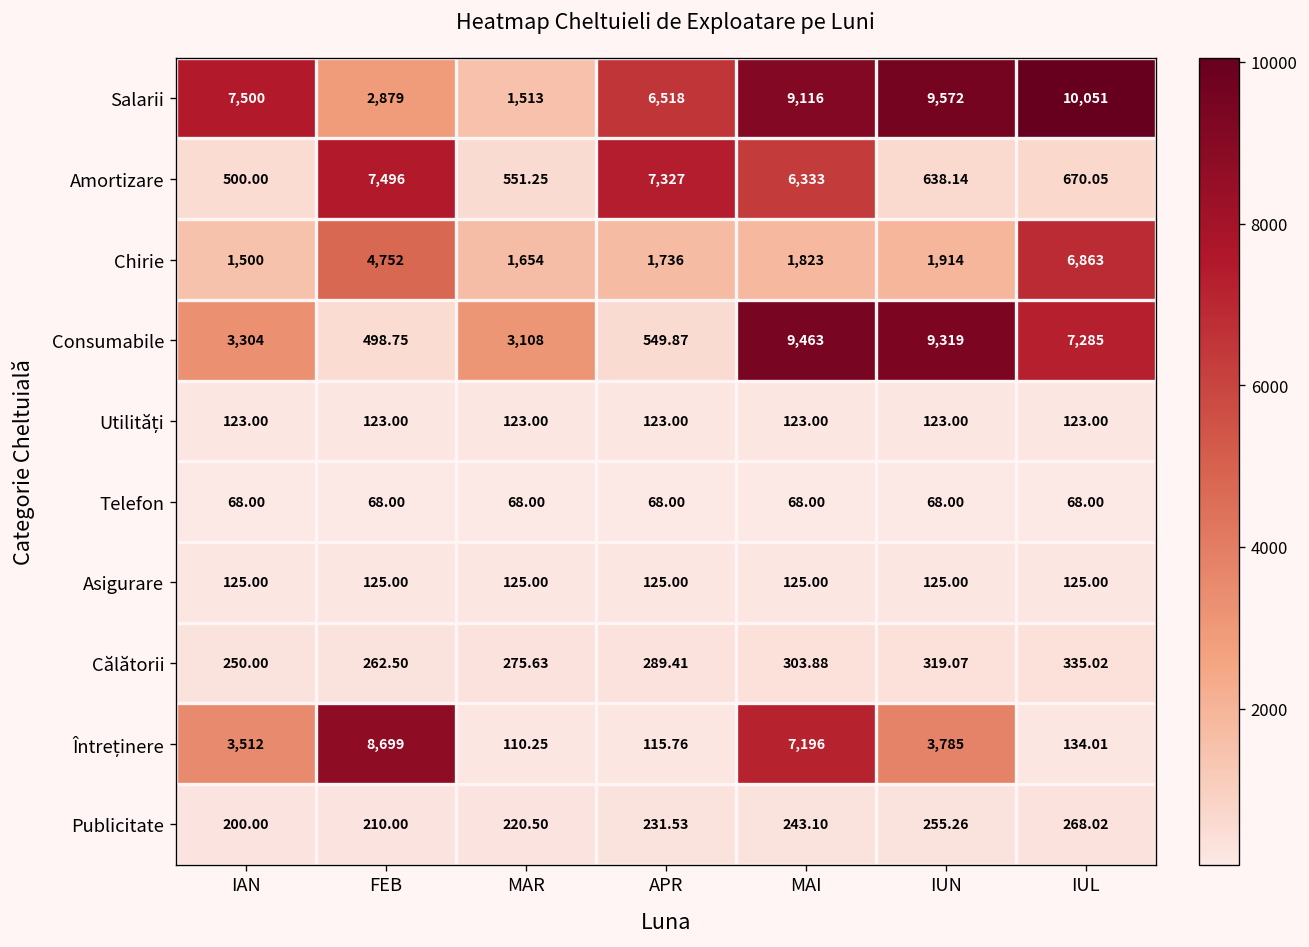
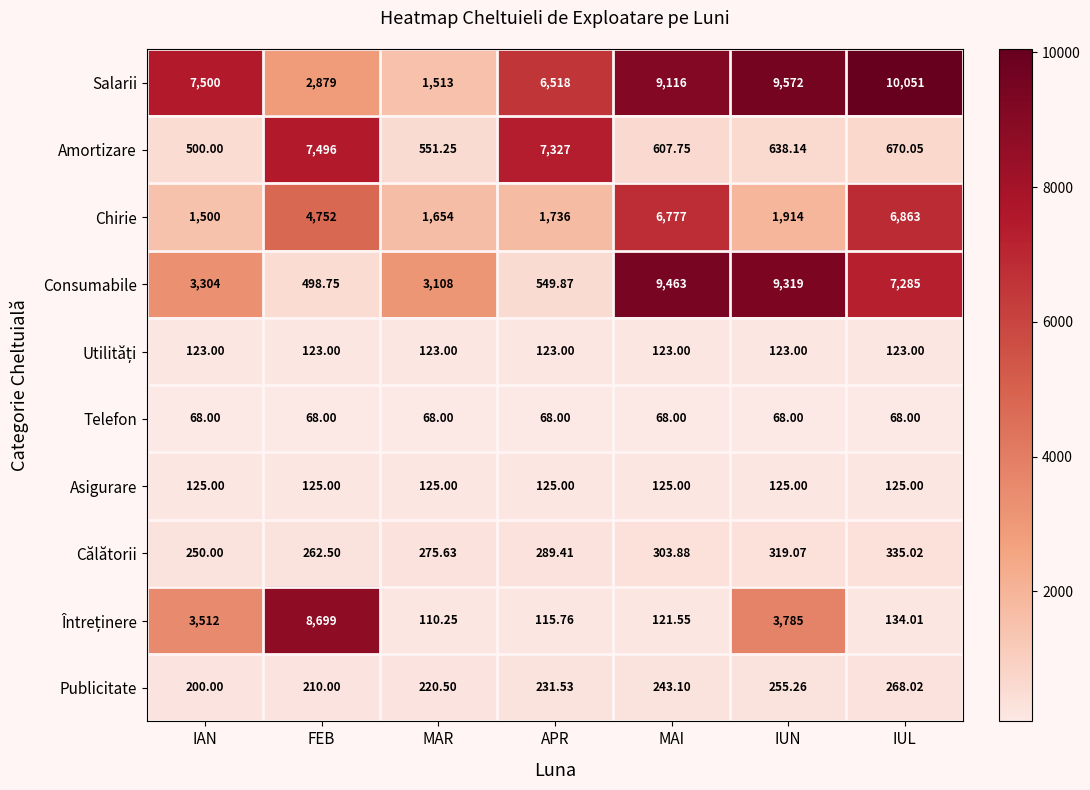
Amortizare, MAI: 6,333 -> 607.75
Chirie, MAI: 1,823 -> 6,777
Întreținere, MAI: 7,196 -> 121.55
